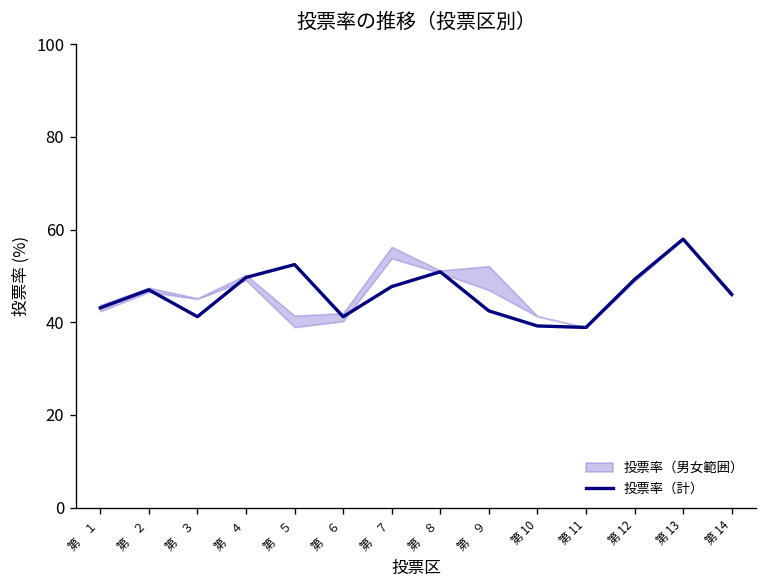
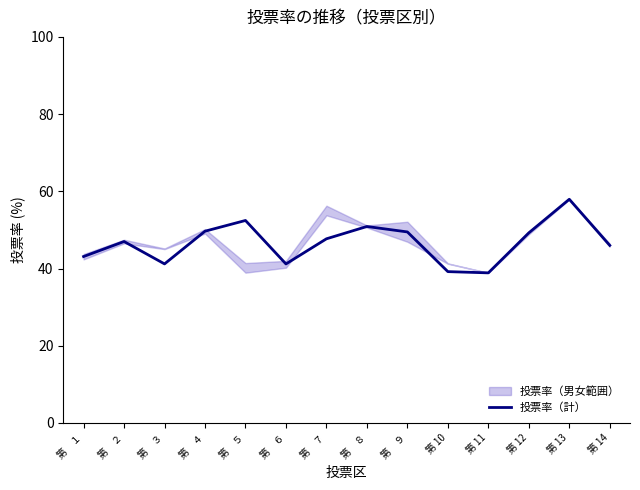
投票率（計）, 第 ９: 42 -> 49
